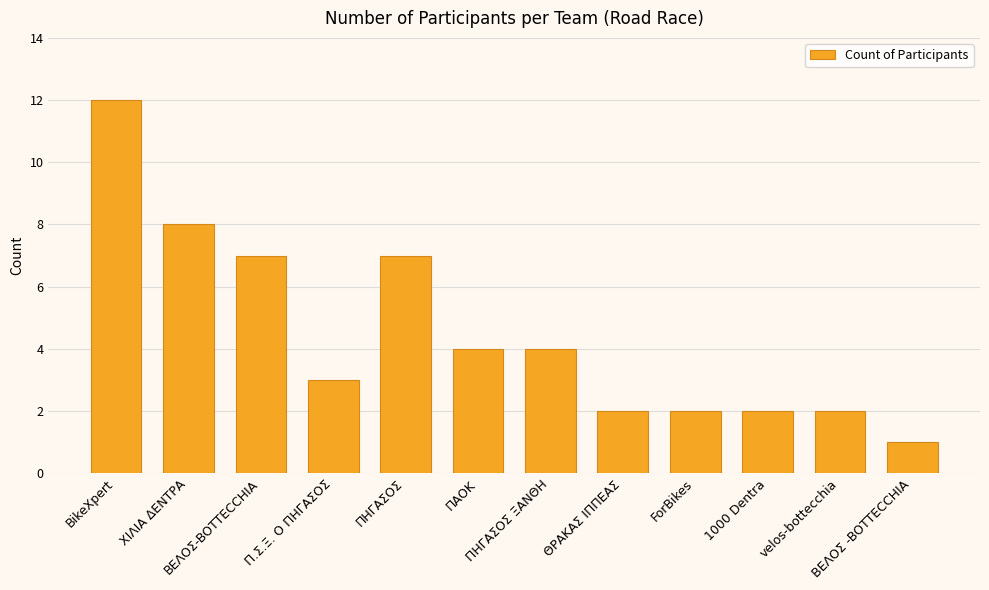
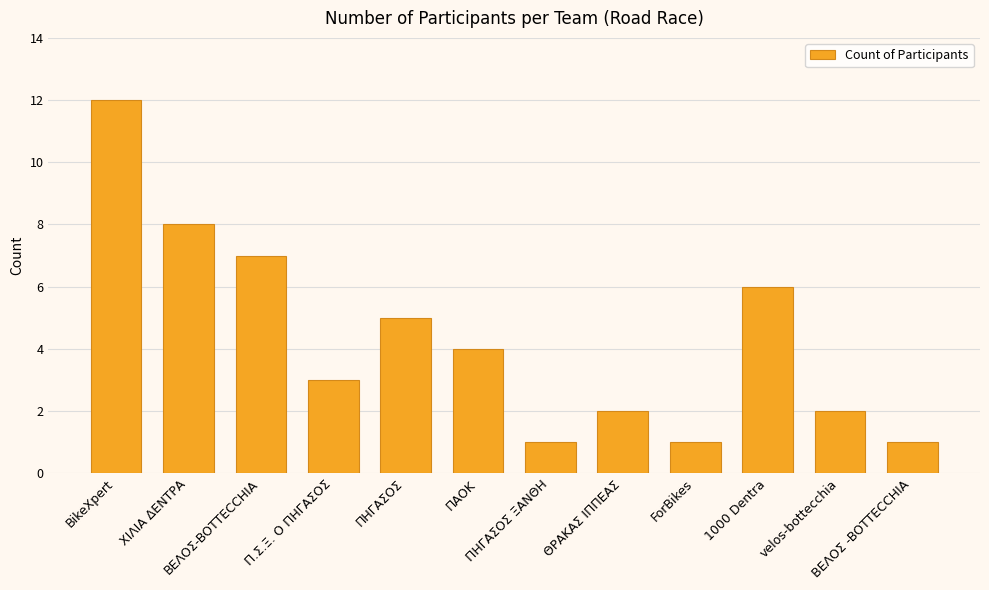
ΠΗΓΑΣΟΣ: 7 -> 5
ΠΗΓΑΣΟΣ ΞΑΝΘΗ: 4 -> 1
ForBikes: 2 -> 1
1000 Dentra: 2 -> 6
